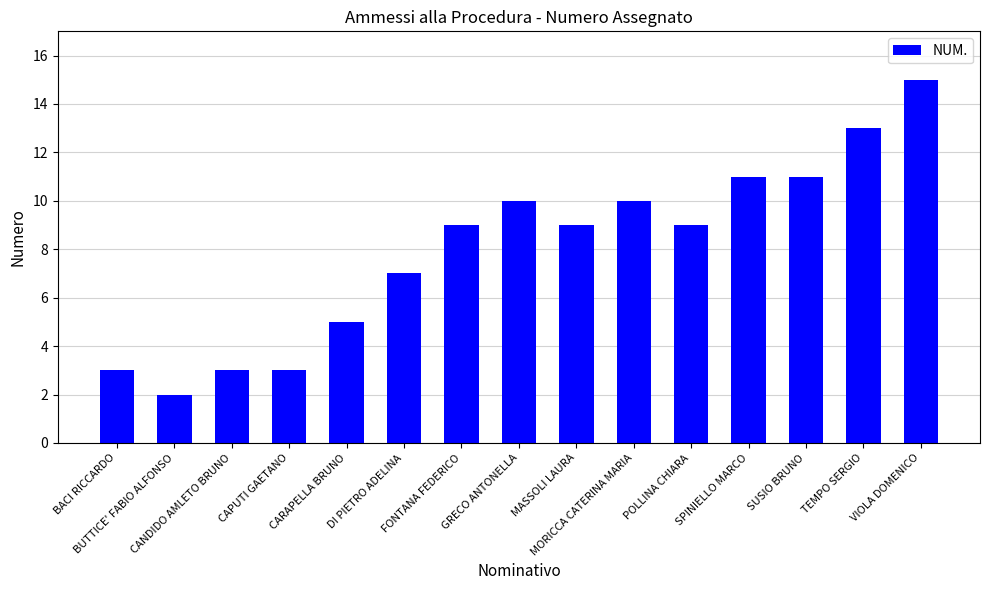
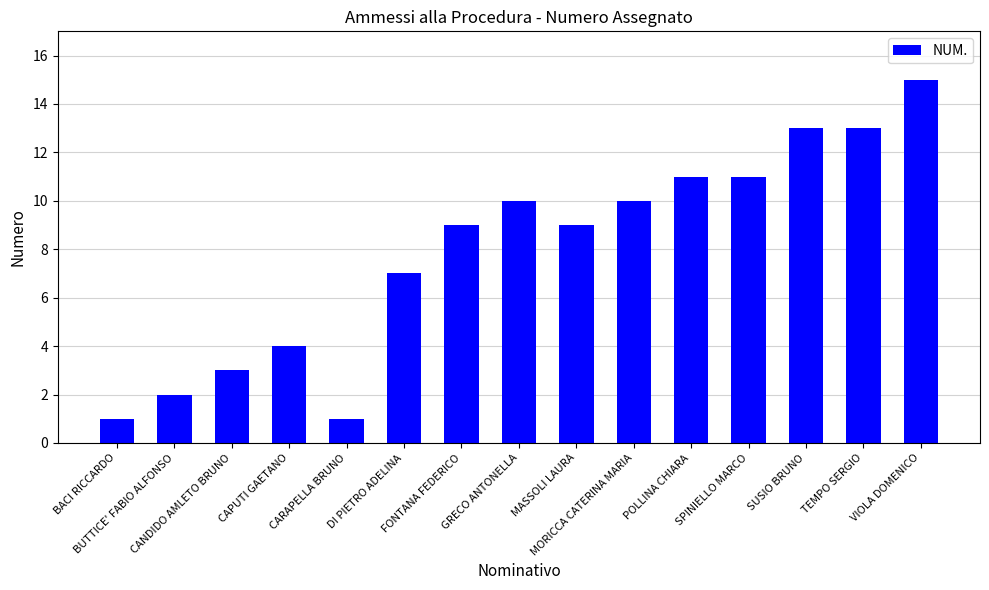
BACI RICCARDO: 3 -> 1
CAPUTI GAETANO: 3 -> 4
CARAPELLA BRUNO: 5 -> 1
POLLINA CHIARA: 9 -> 11
SUSIO BRUNO: 11 -> 13
